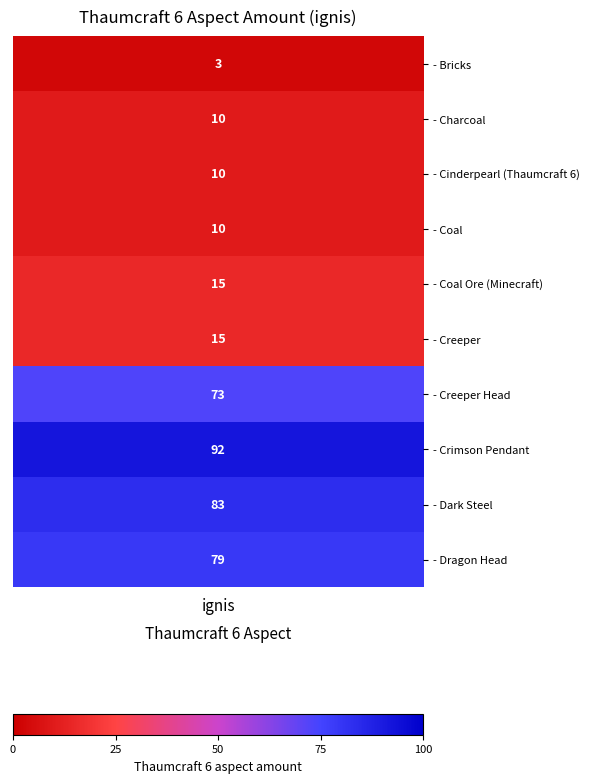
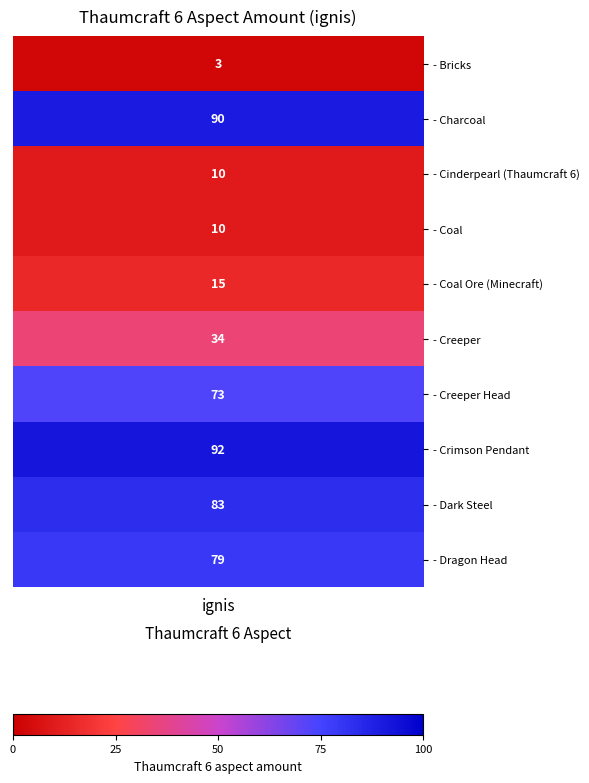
- Charcoal, ignis: 10 -> 90
- Creeper, ignis: 15 -> 34
